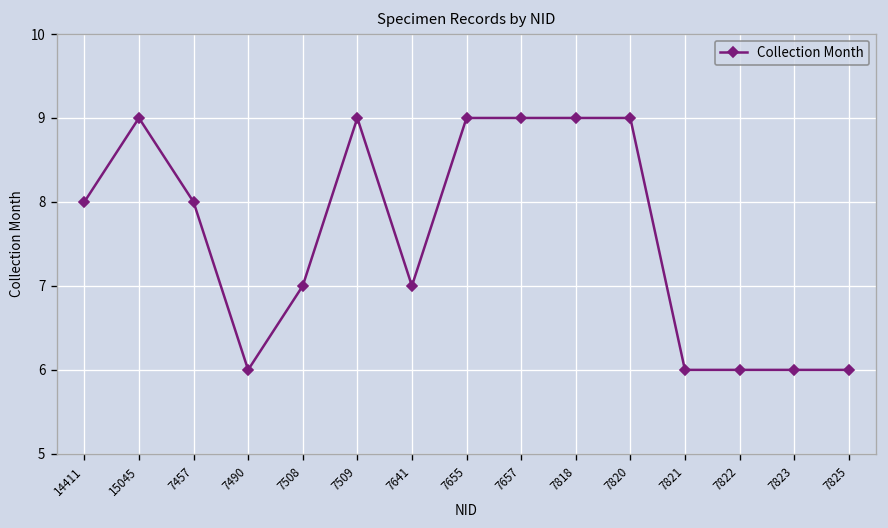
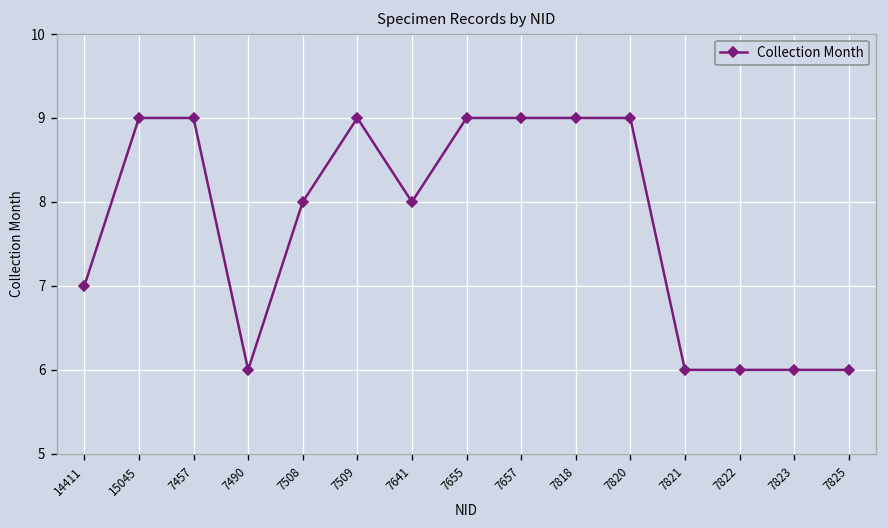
14411: 8 -> 7
7457: 8 -> 9
7508: 7 -> 8
7641: 7 -> 8
